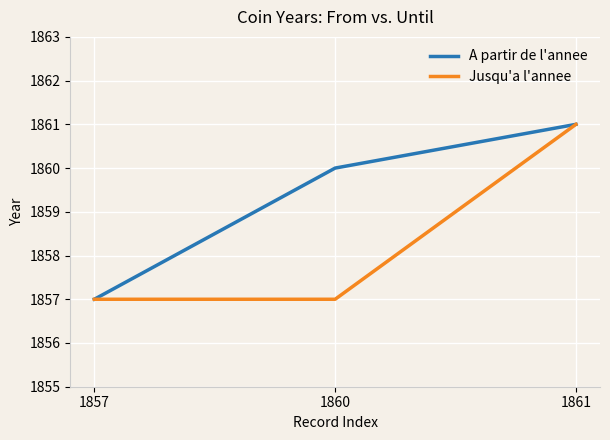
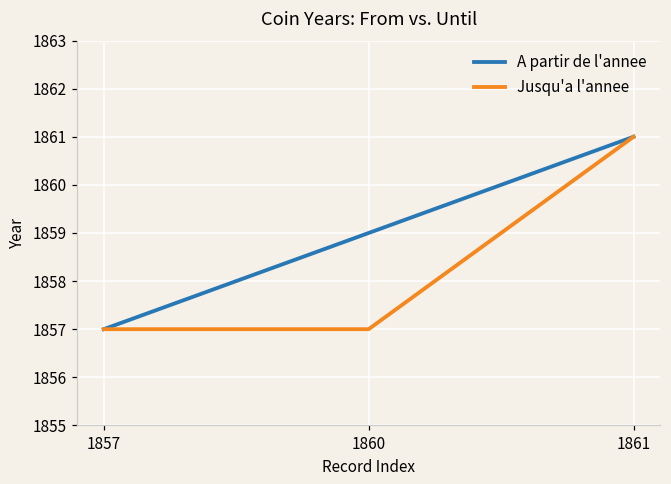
A partir de l'annee, 1860: 1860 -> 1859
